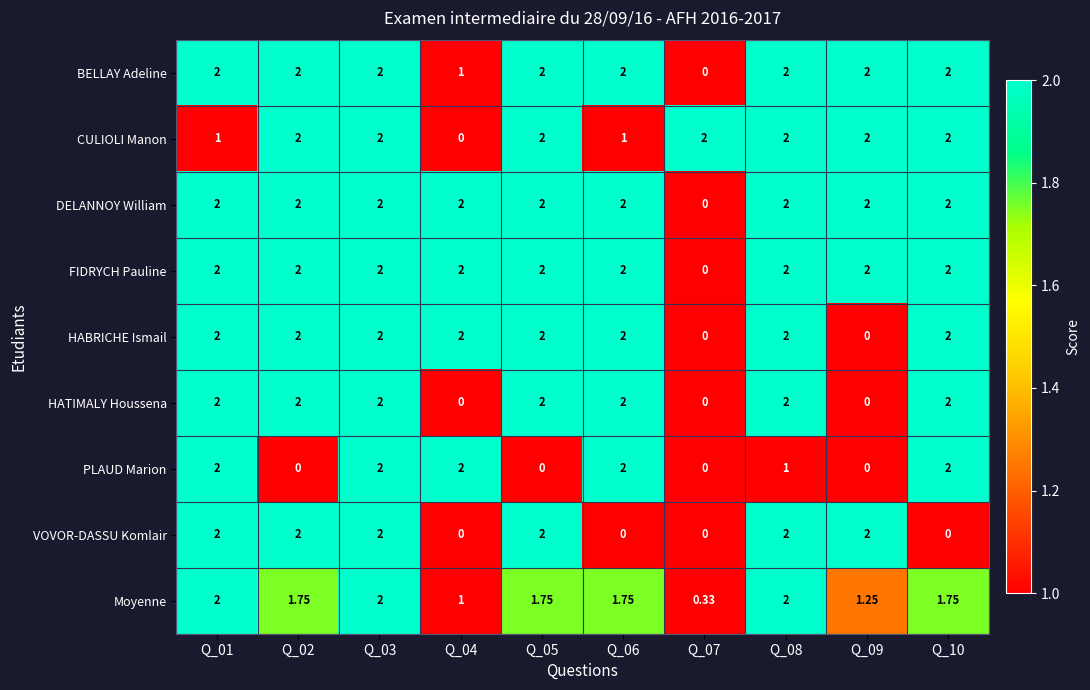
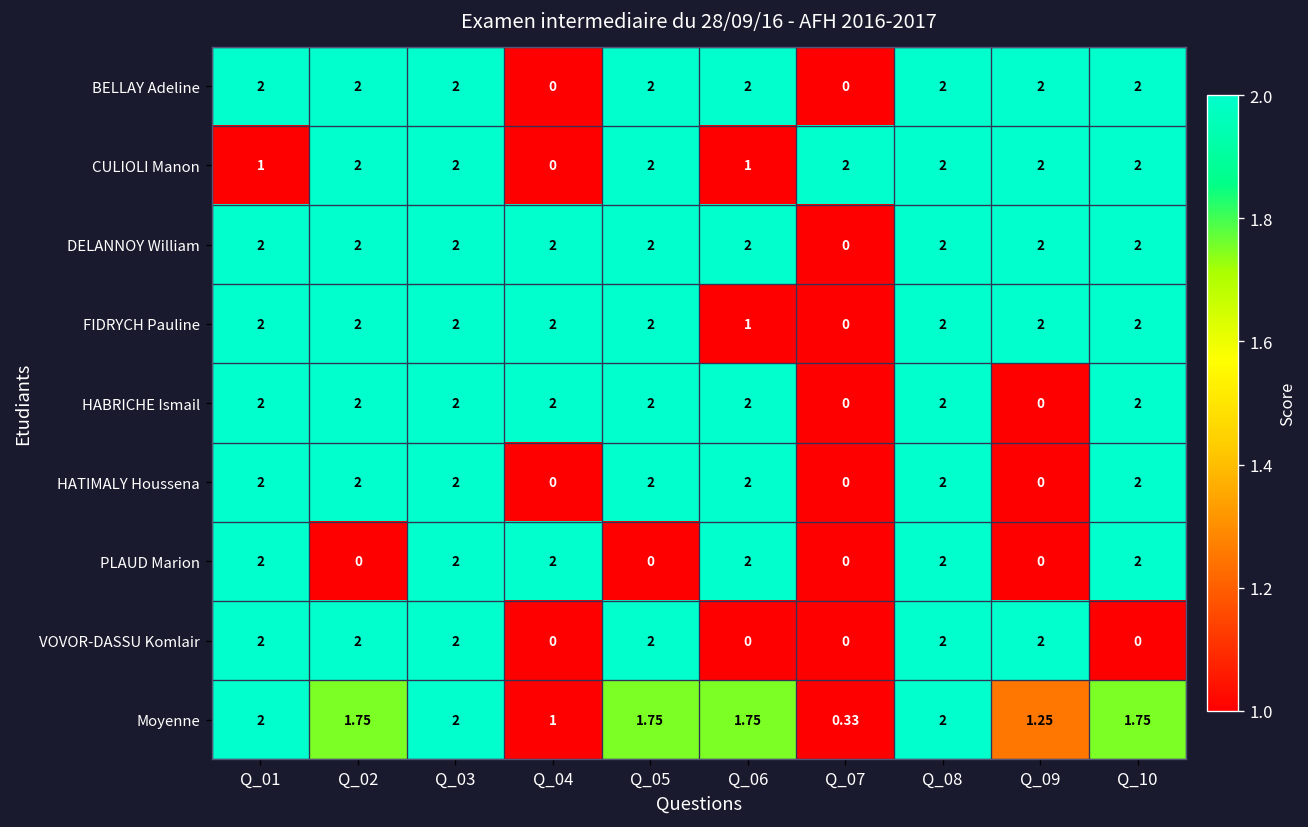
BELLAY Adeline, Q_04: 1 -> 0
FIDRYCH Pauline, Q_06: 2 -> 1
PLAUD Marion, Q_08: 1 -> 2
